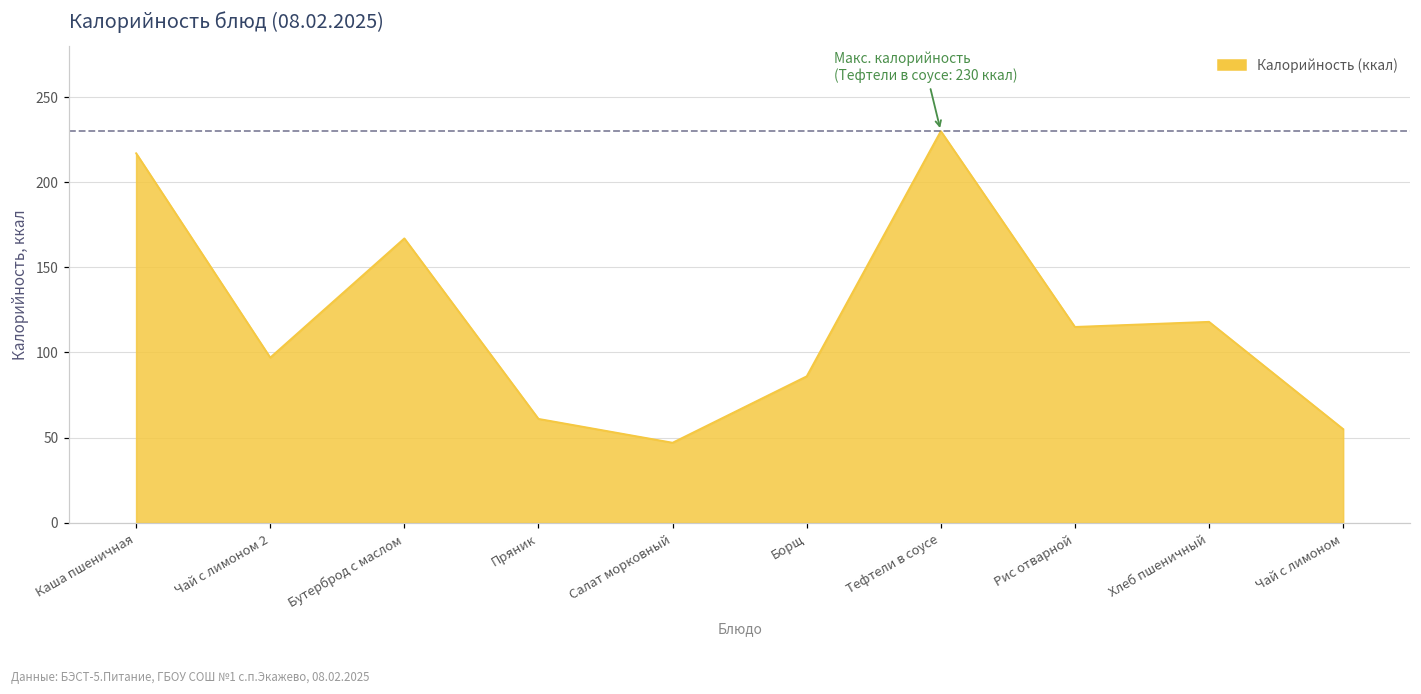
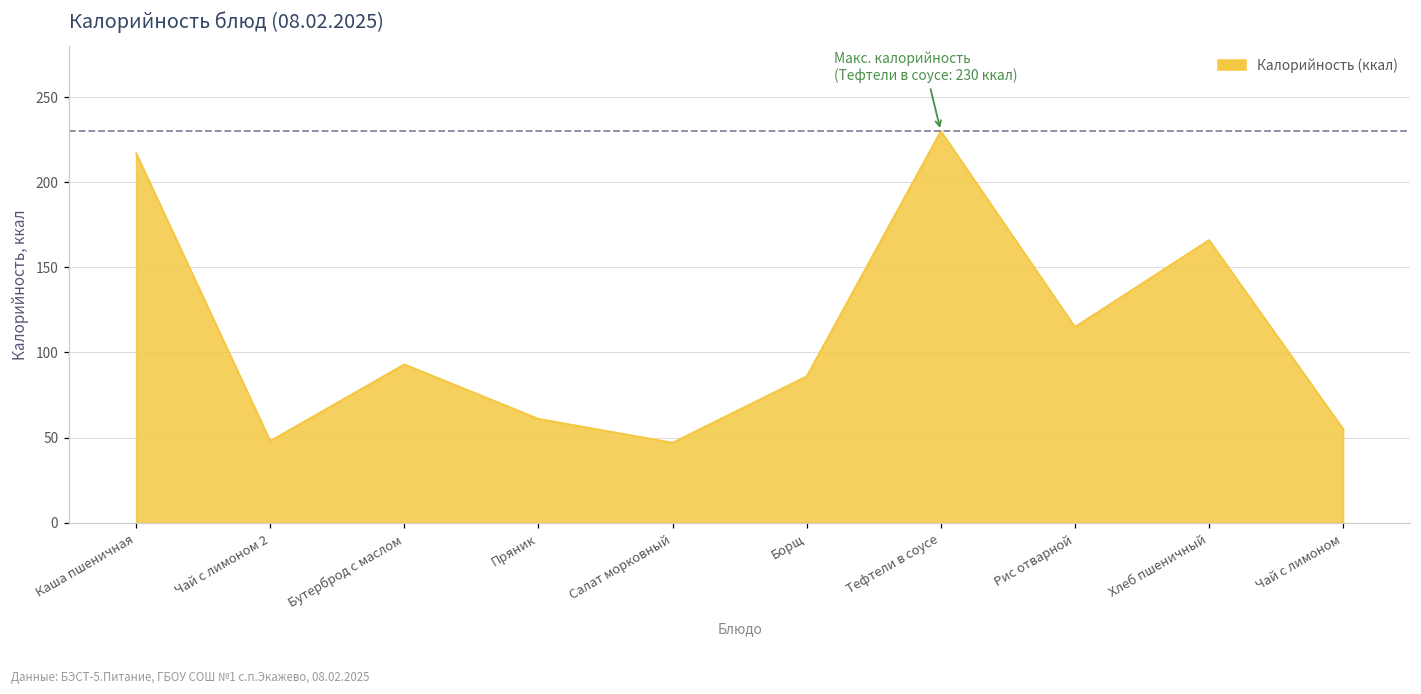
Чай с лимоном 2: 97 -> 48
Бутерброд с маслом: 167 -> 93
Хлеб пшеничный: 118 -> 166
